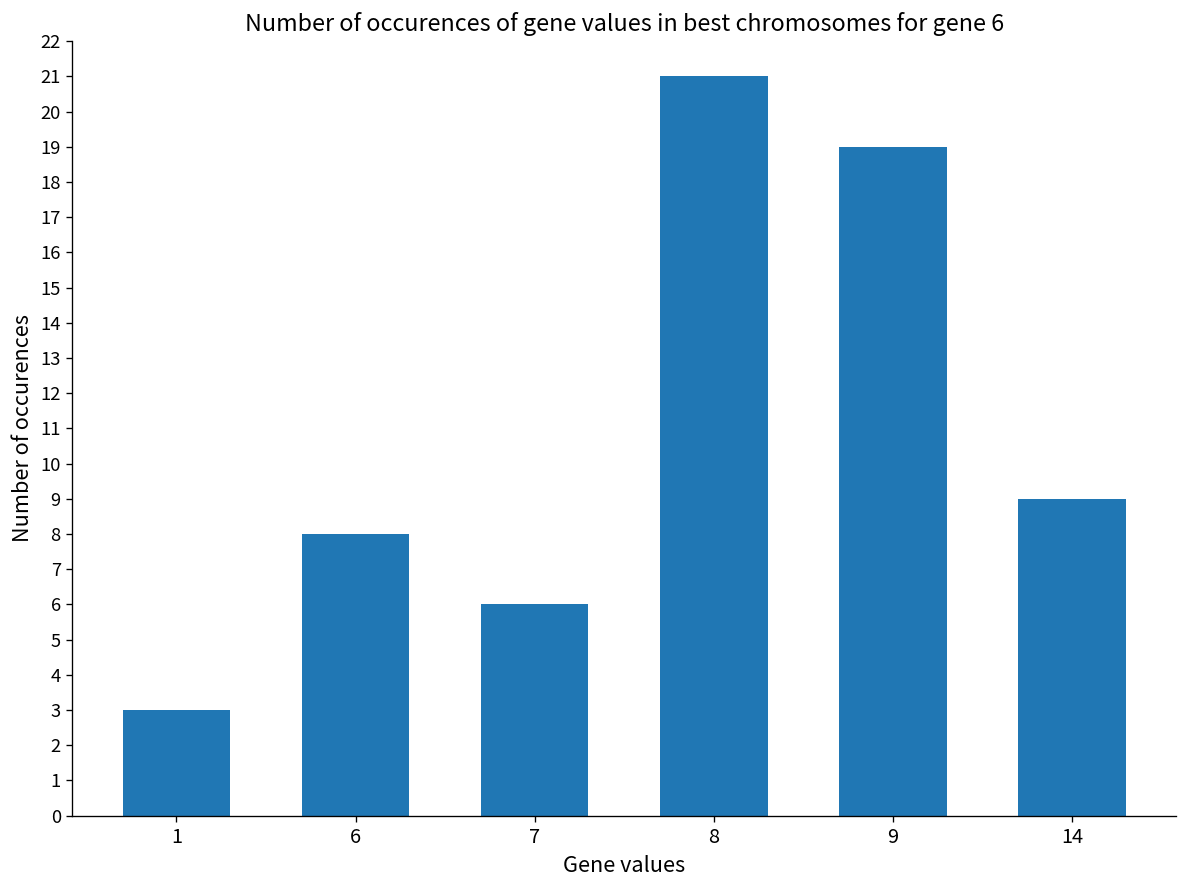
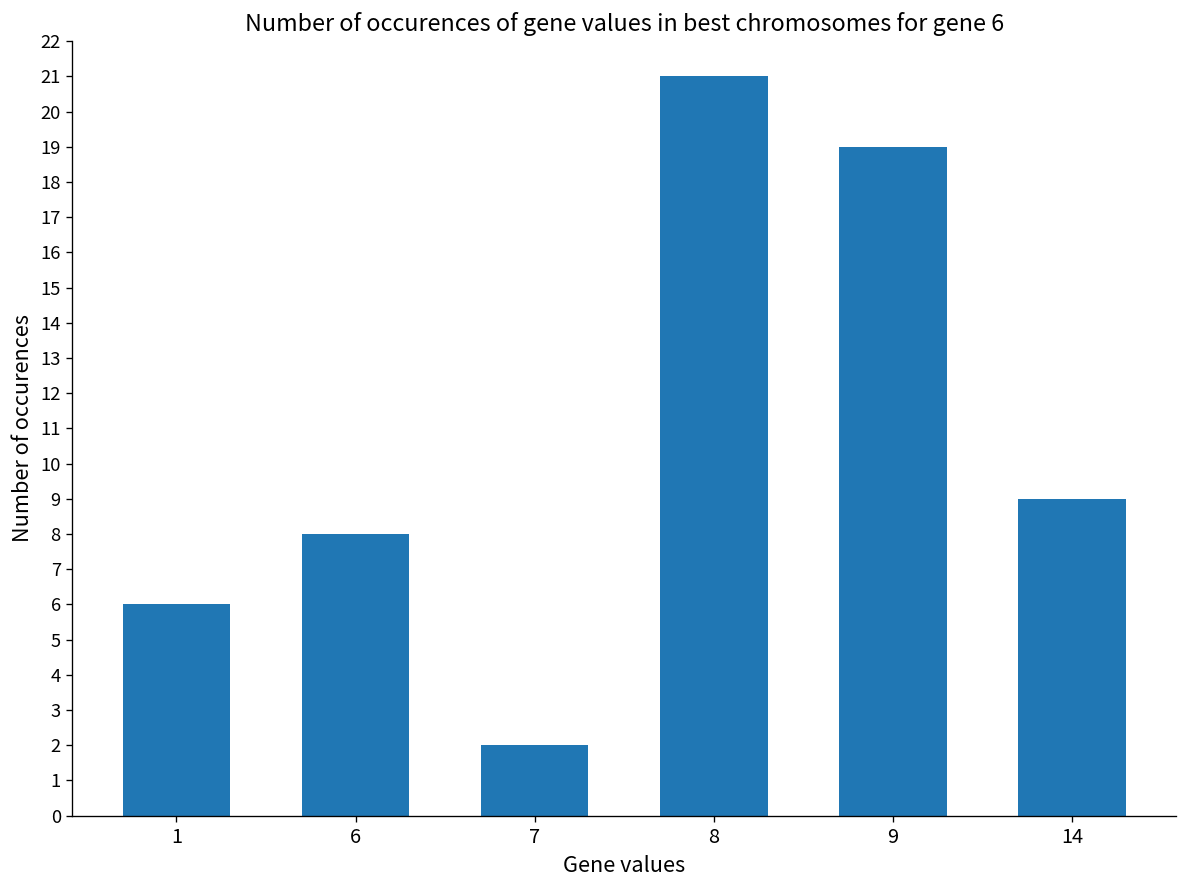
1: 3 -> 6
7: 6 -> 2
